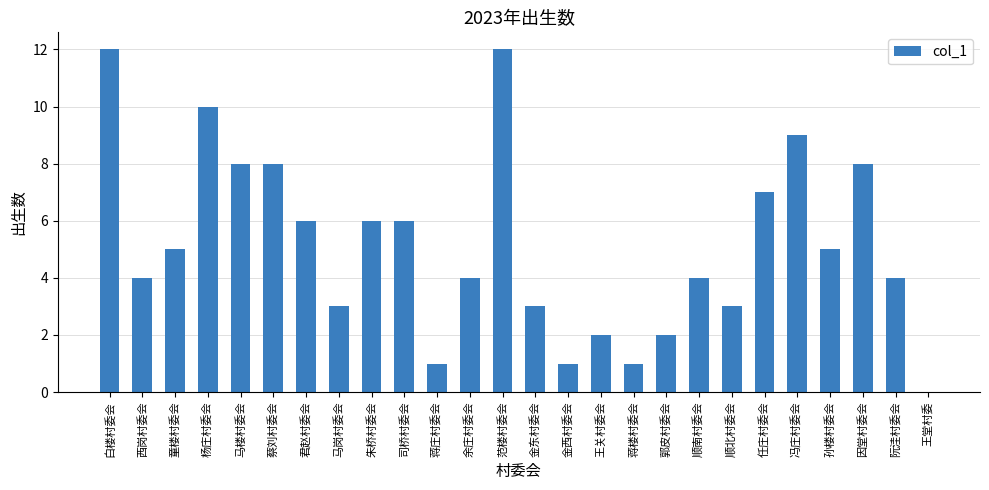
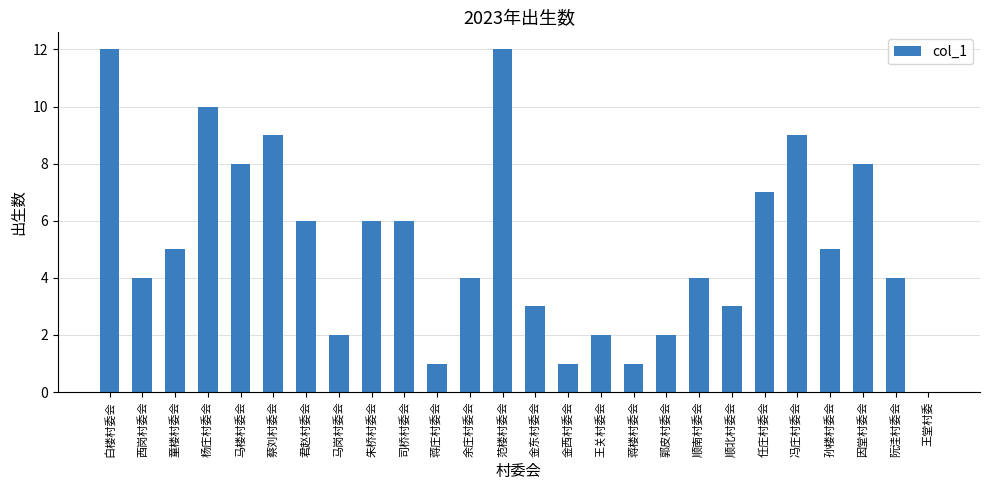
蔡刘村委会: 8 -> 9
马岗村委会: 3 -> 2
